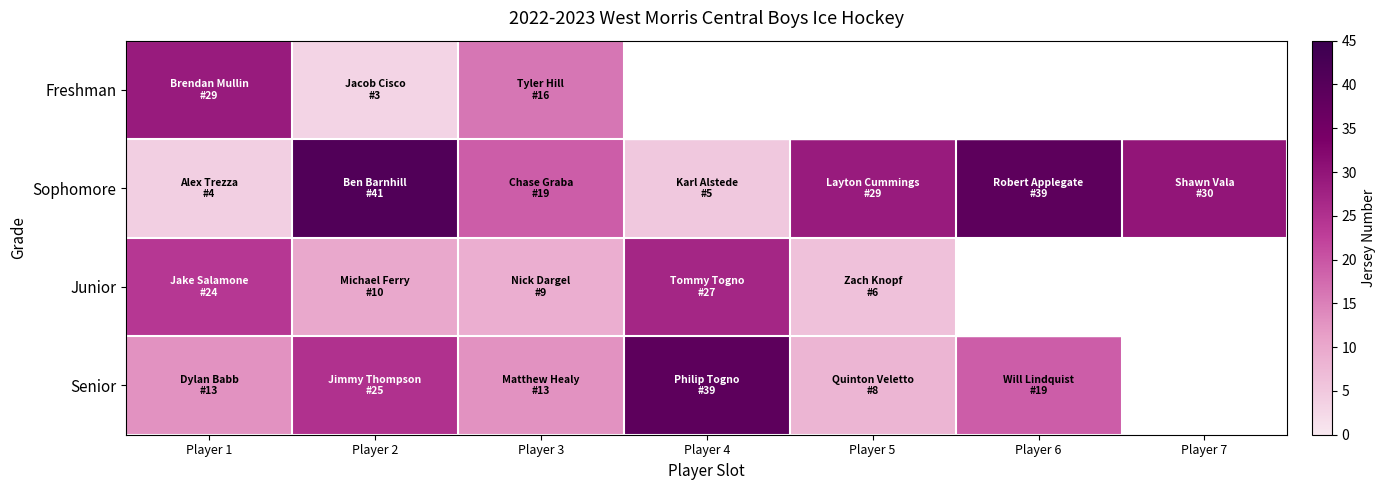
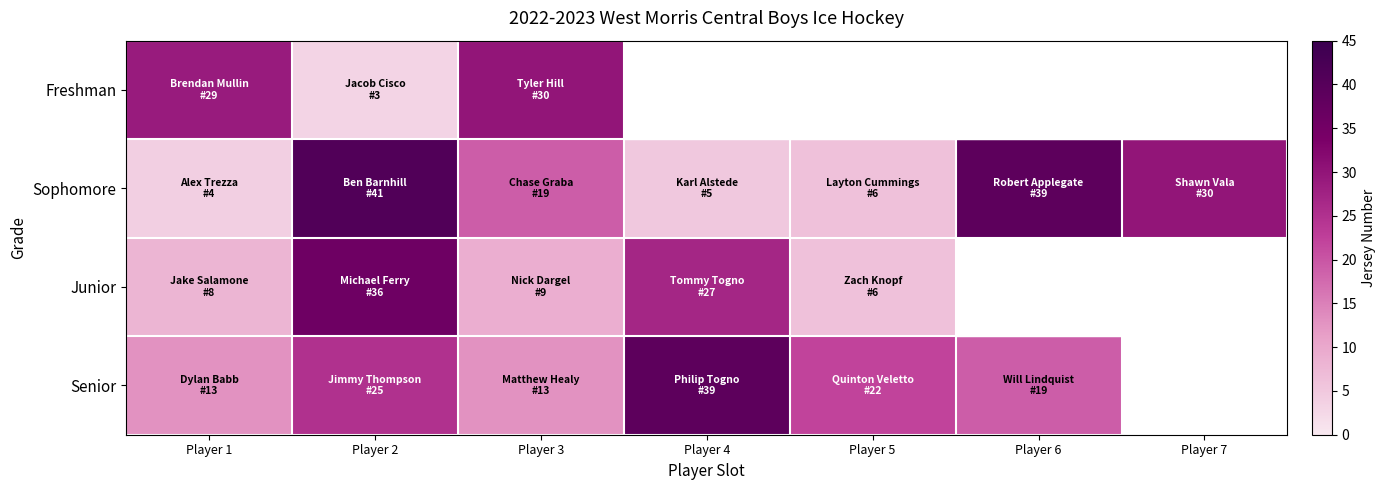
Freshman, Player 3: 16 -> 30
Sophomore, Player 5: 29 -> 6
Junior, Player 1: 24 -> 8
Junior, Player 2: 10 -> 36
Senior, Player 5: 8 -> 22
